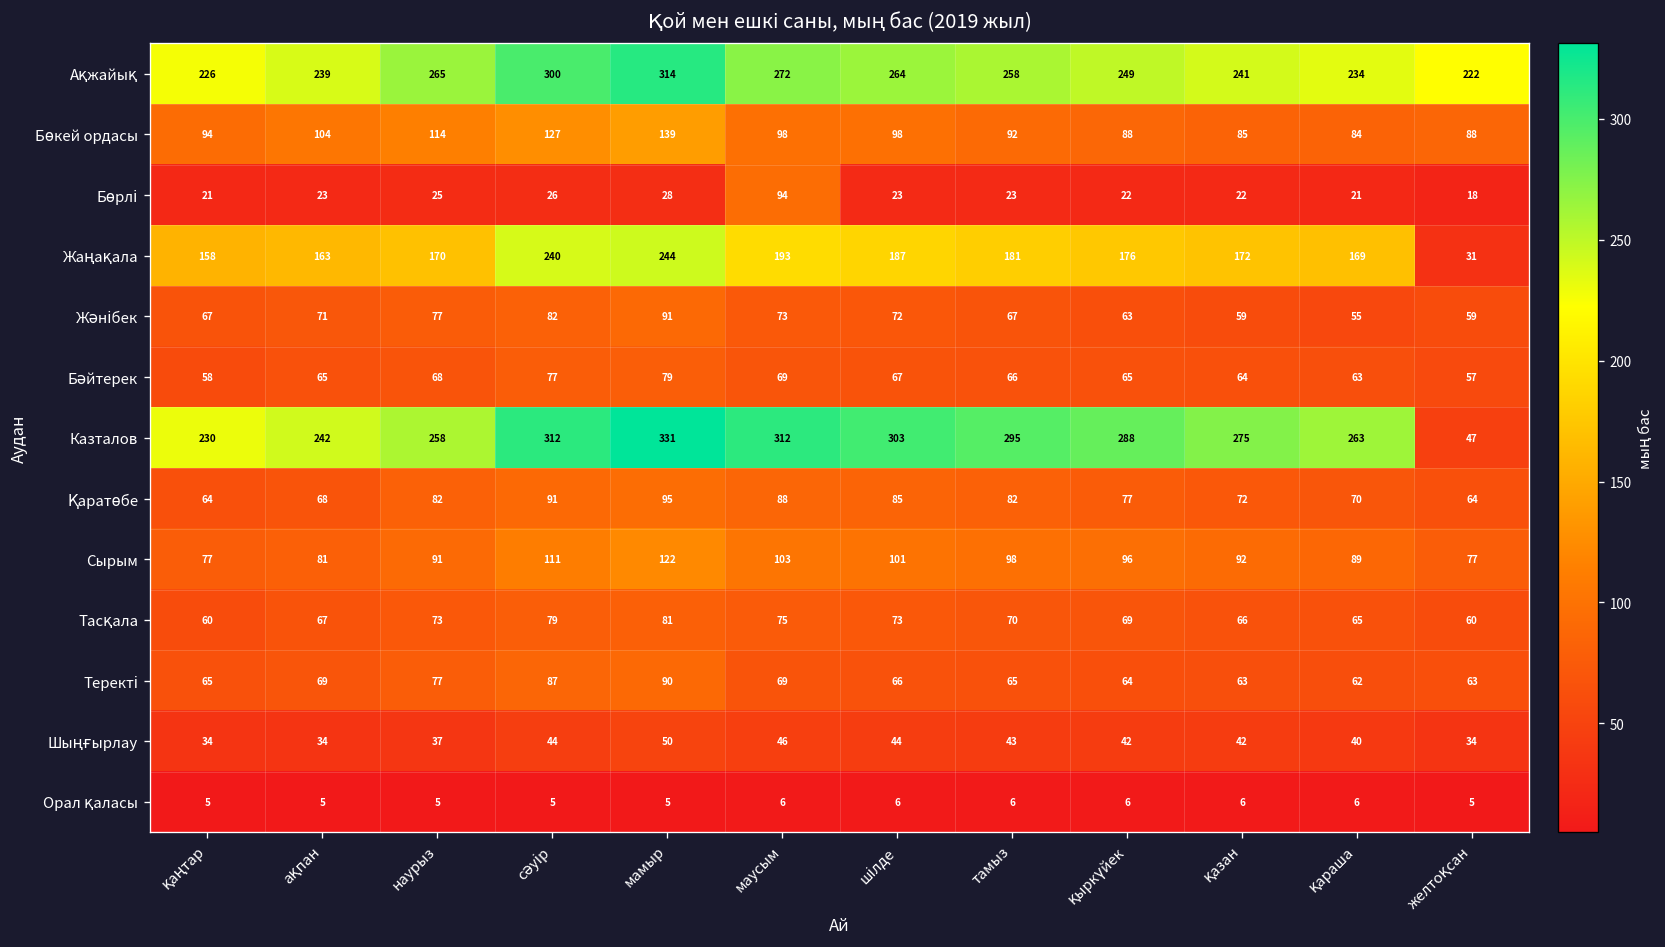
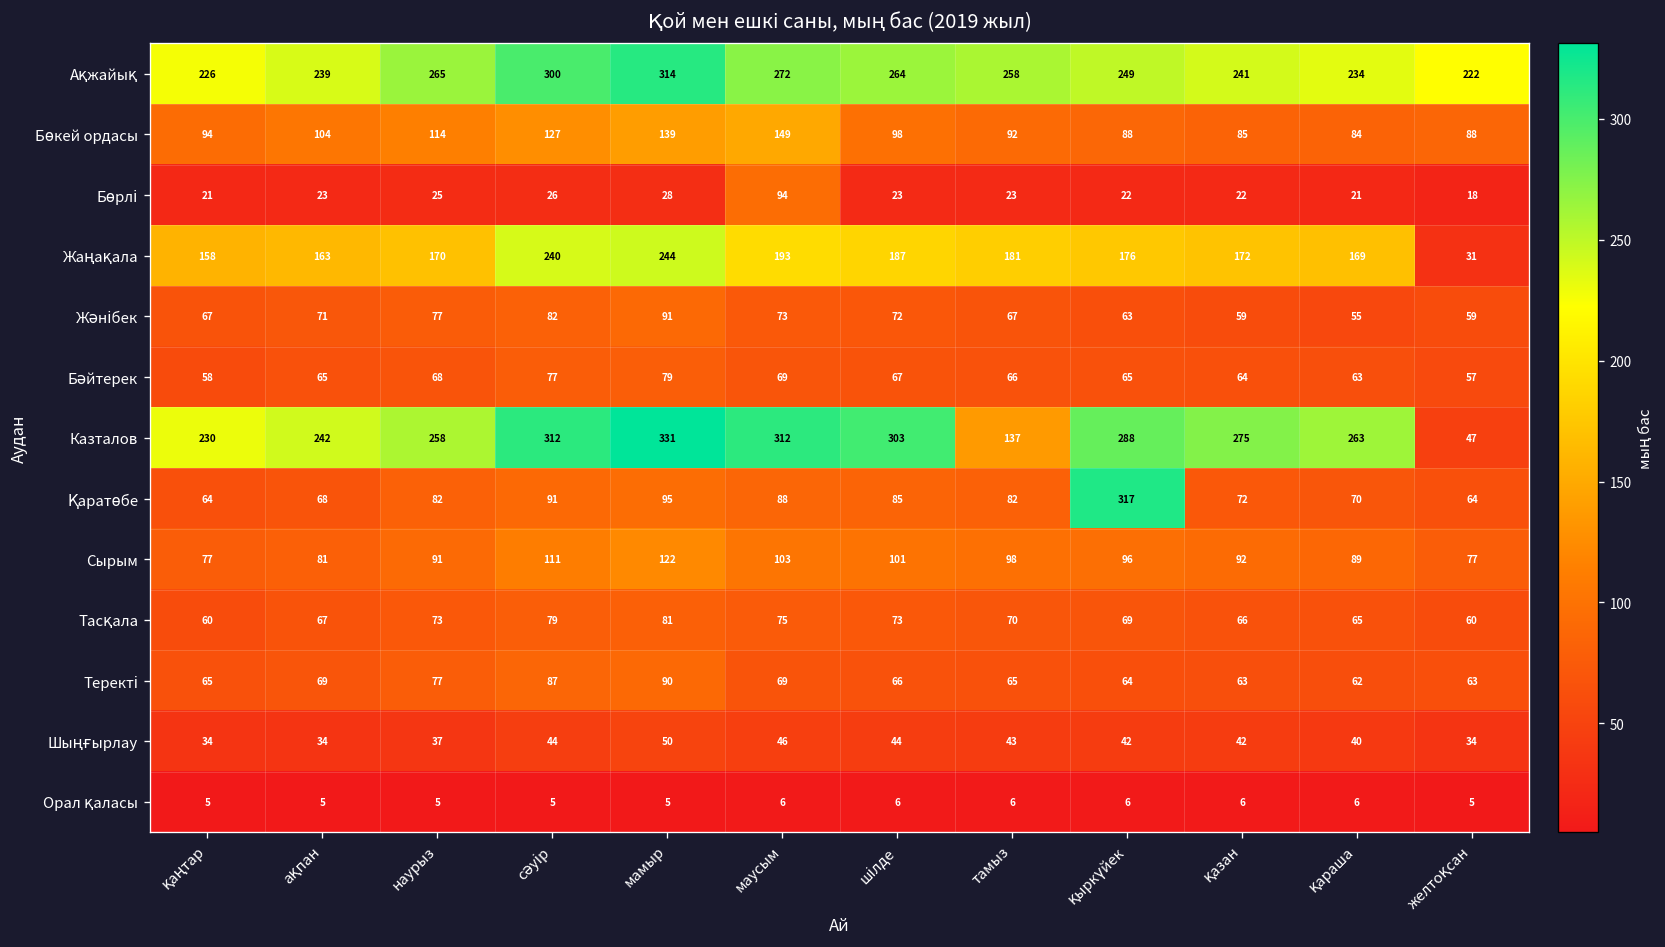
Бөкей ордасы, маусым: 98 -> 149
Казталов, тамыз: 295 -> 137
Қаратөбе, қыркүйек: 77 -> 317
